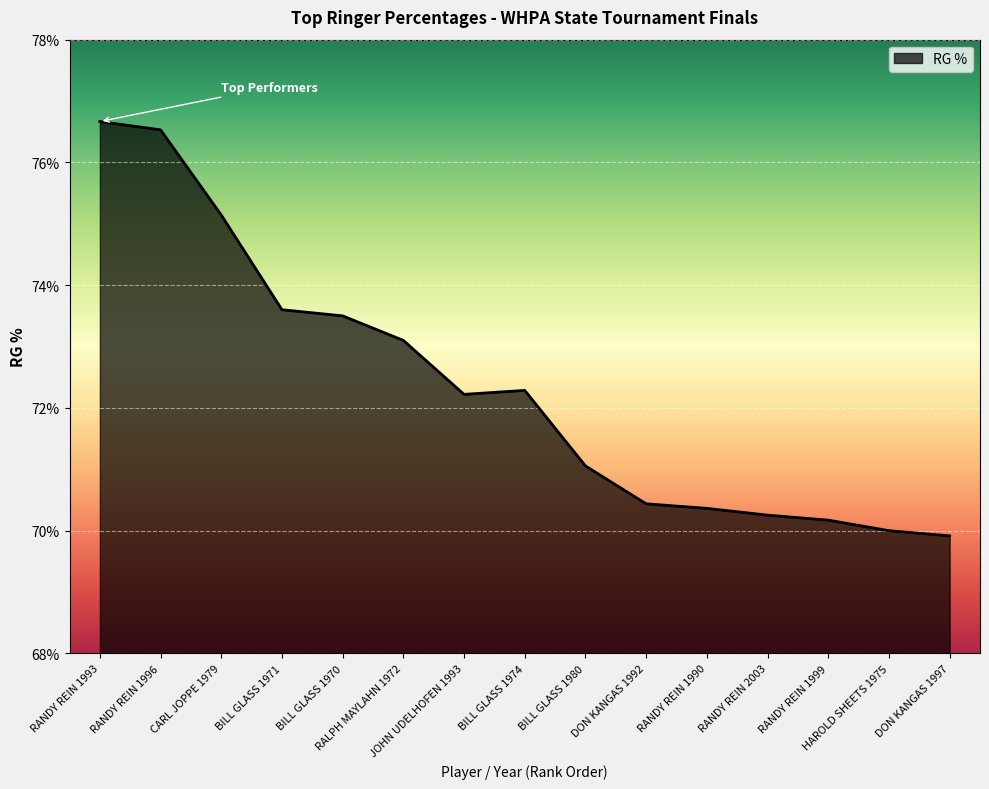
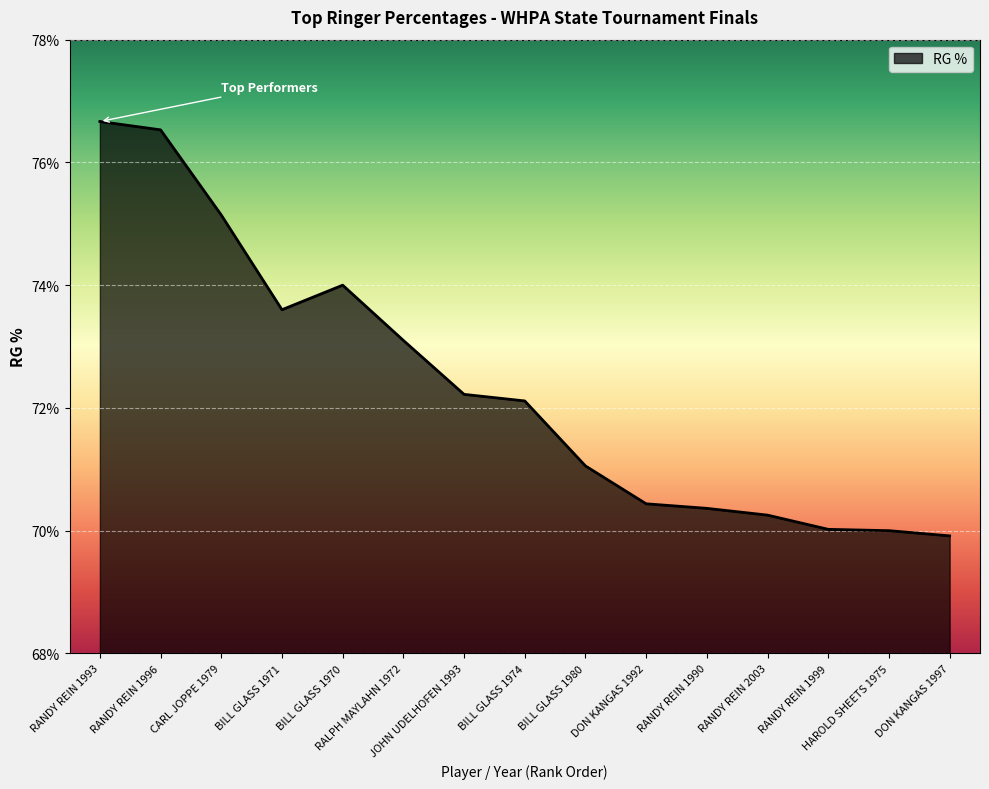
BILL GLASS 1970: 73.5% -> 74.0%
BILL GLASS 1974: 72.3% -> 72.1%
RANDY REIN 1999: 70.2% -> 70.0%
